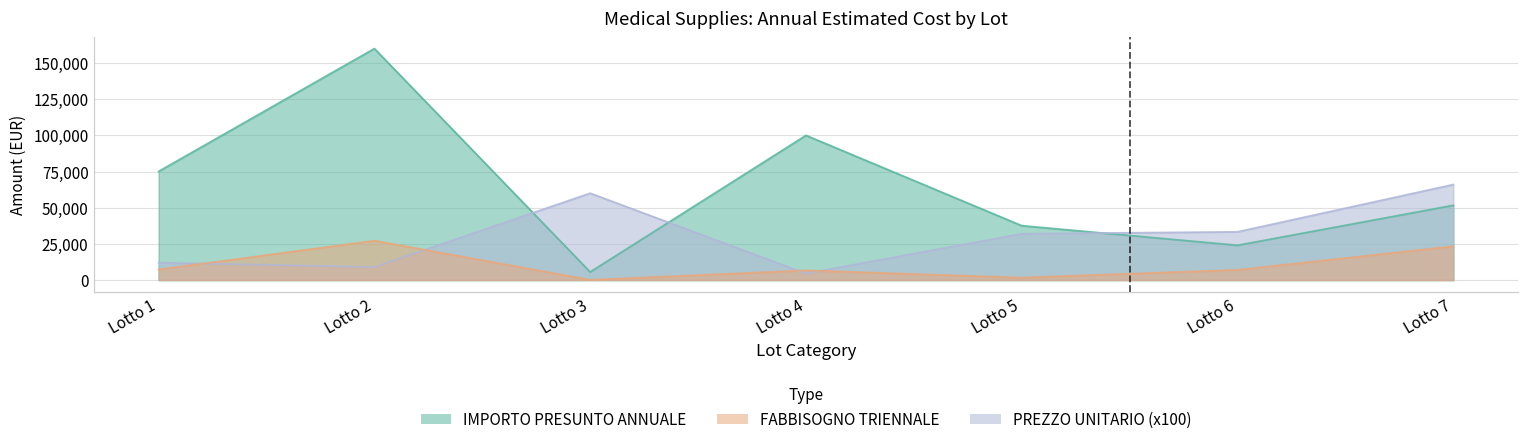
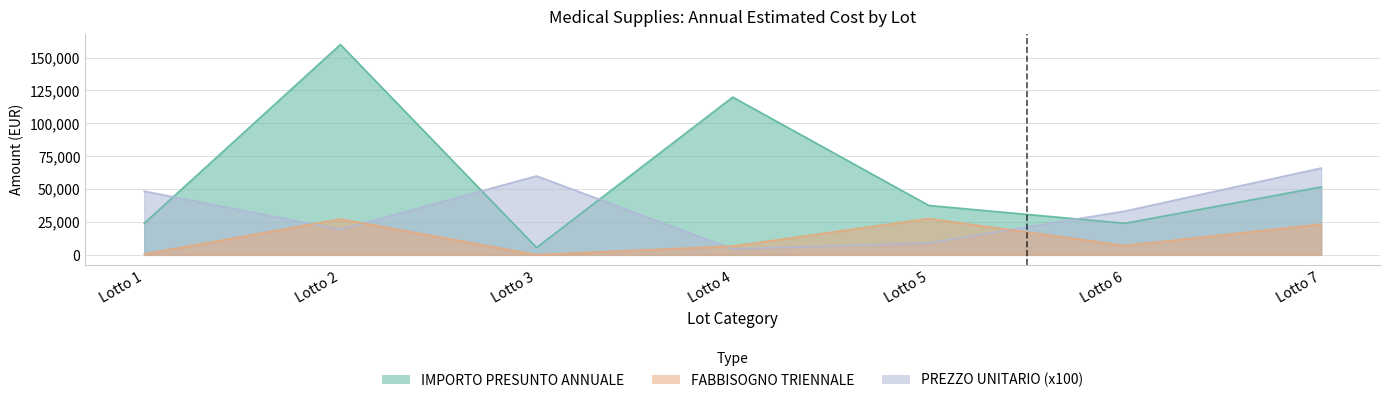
IMPORTO PRESUNTO ANNUALE, Lotto 1: 75,000 -> 24,000
PREZZO UNITARIO (x100), Lotto 1: 12,000 -> 48,000
FABBISOGNO TRIENNALE, Lotto 1: 7,000 -> 1,000
PREZZO UNITARIO (x100), Lotto 2: 9,000 -> 19,000
IMPORTO PRESUNTO ANNUALE, Lotto 4: 100,000 -> 120,000
PREZZO UNITARIO (x100), Lotto 5: 32,000 -> 9,000
FABBISOGNO TRIENNALE, Lotto 5: 2,000 -> 28,000
